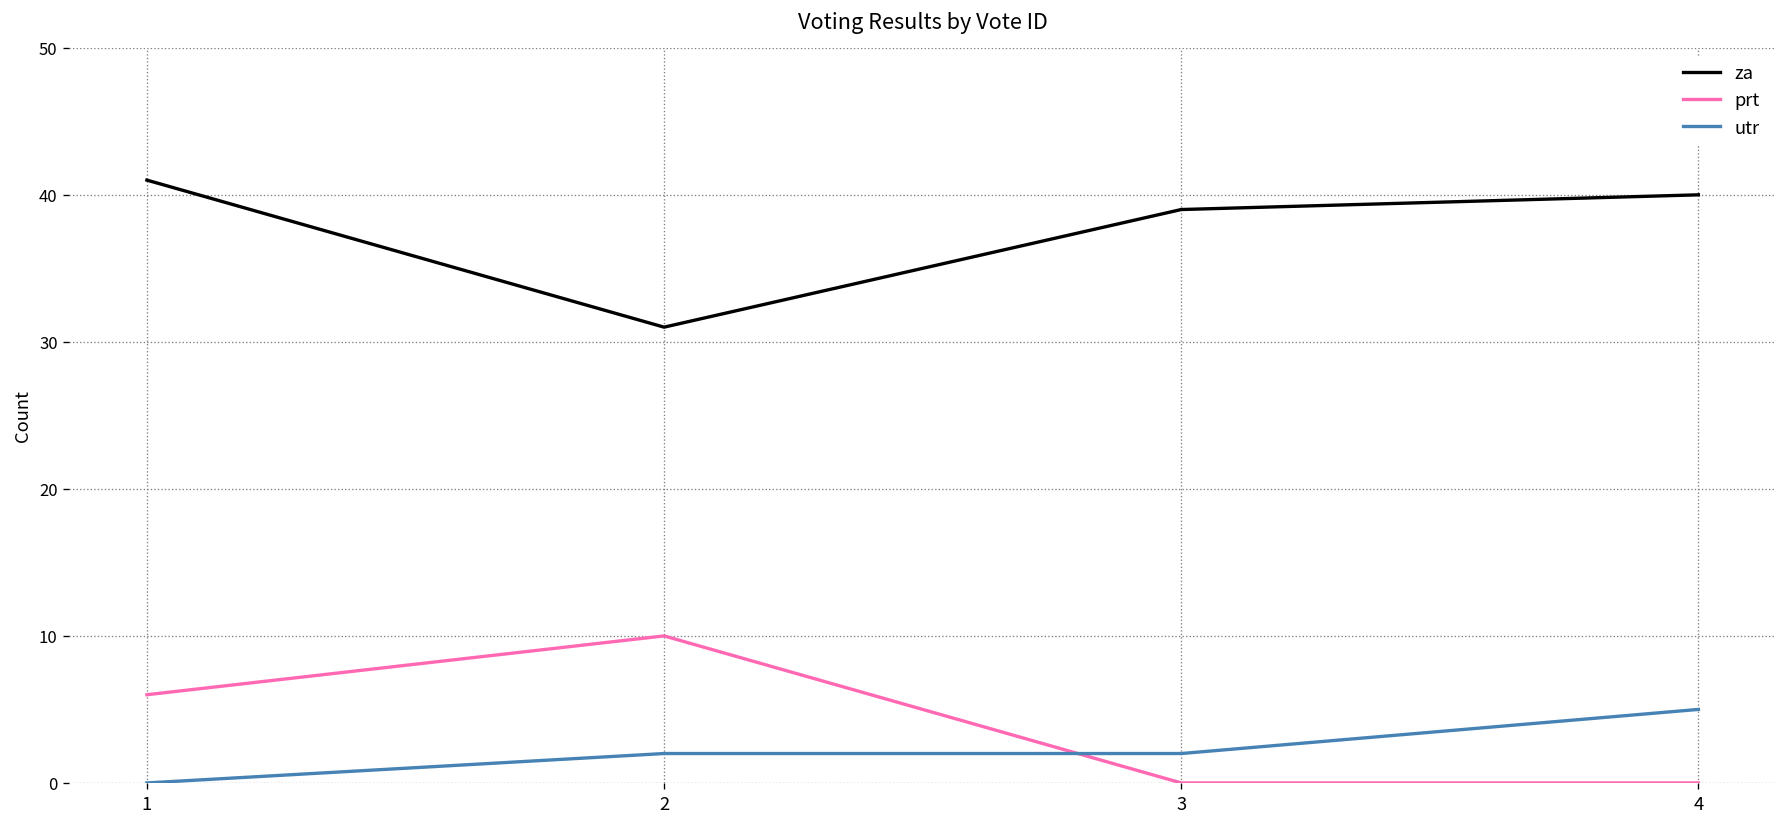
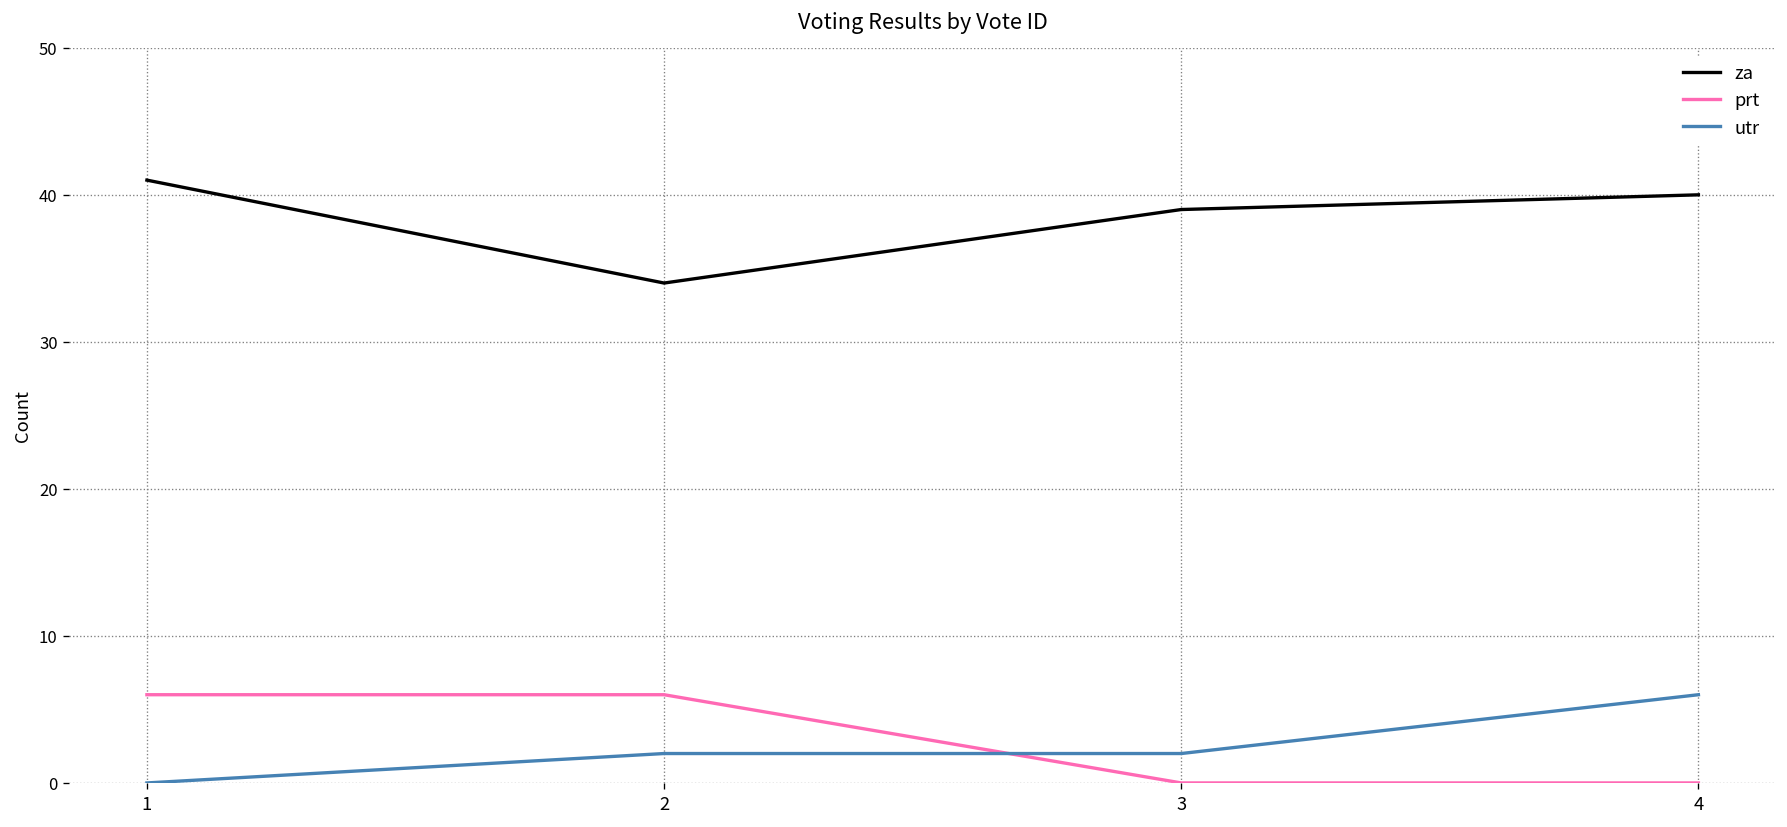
za, 2: 31 -> 34
prt, 2: 10 -> 6
utr, 4: 5 -> 6
